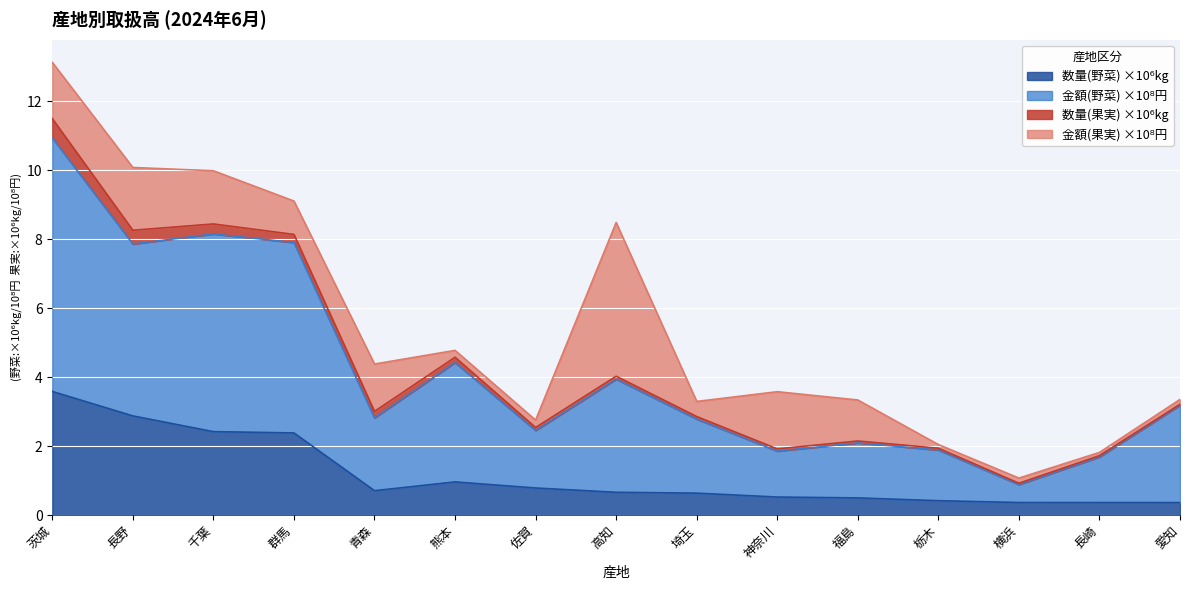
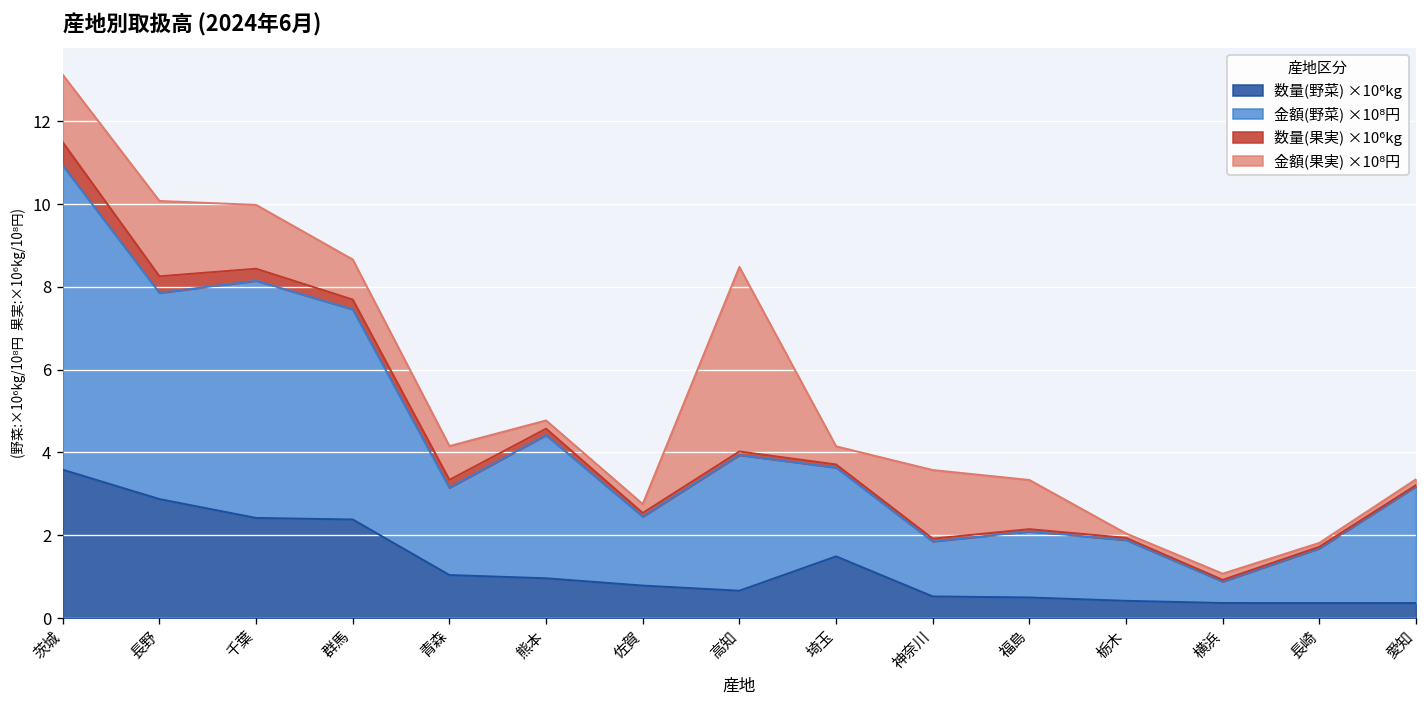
金額(野菜) ×10⁸円, 群馬: 5.5 -> 5.1
数量(野菜) ×10⁶kg, 青森: 0.7 -> 1.0
金額(果実) ×10⁸円, 青森: 1.4 -> 0.8
数量(野菜) ×10⁶kg, 埼玉: 0.6 -> 1.5
